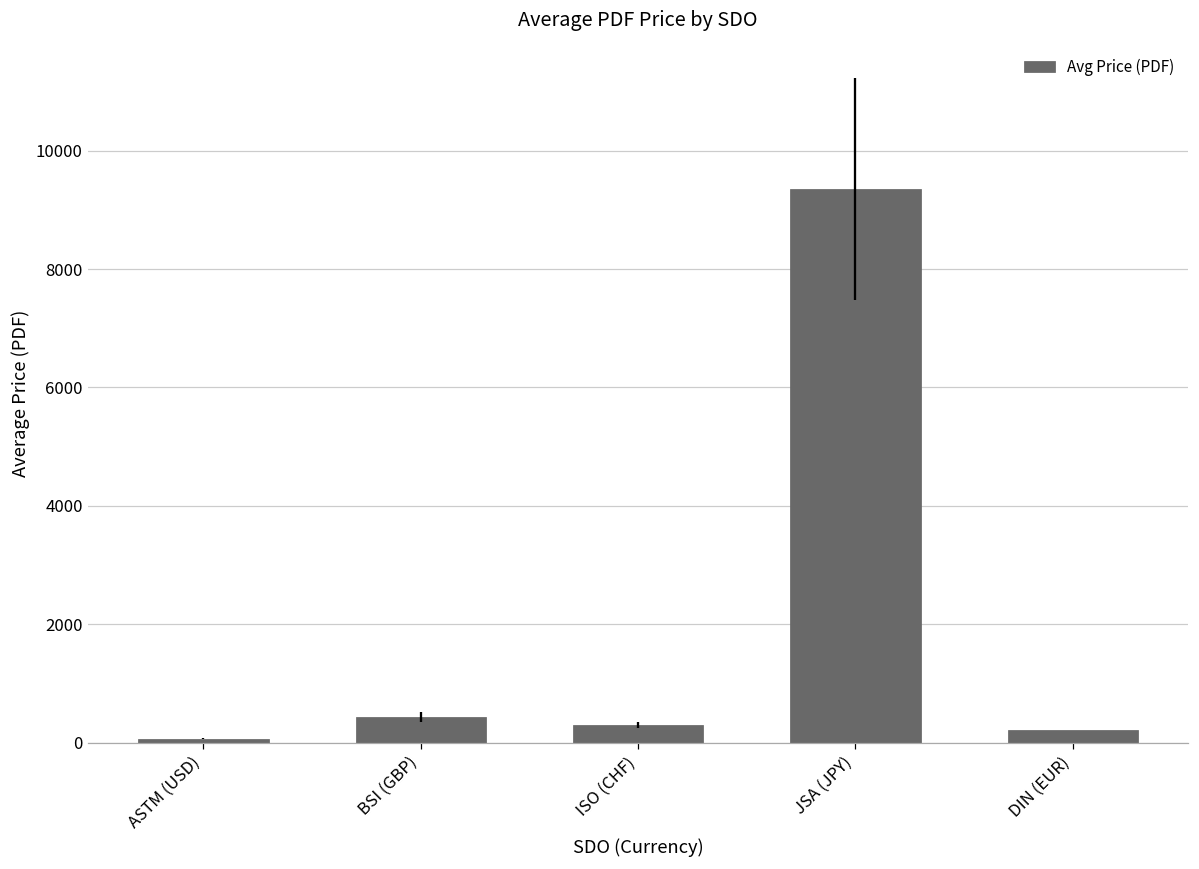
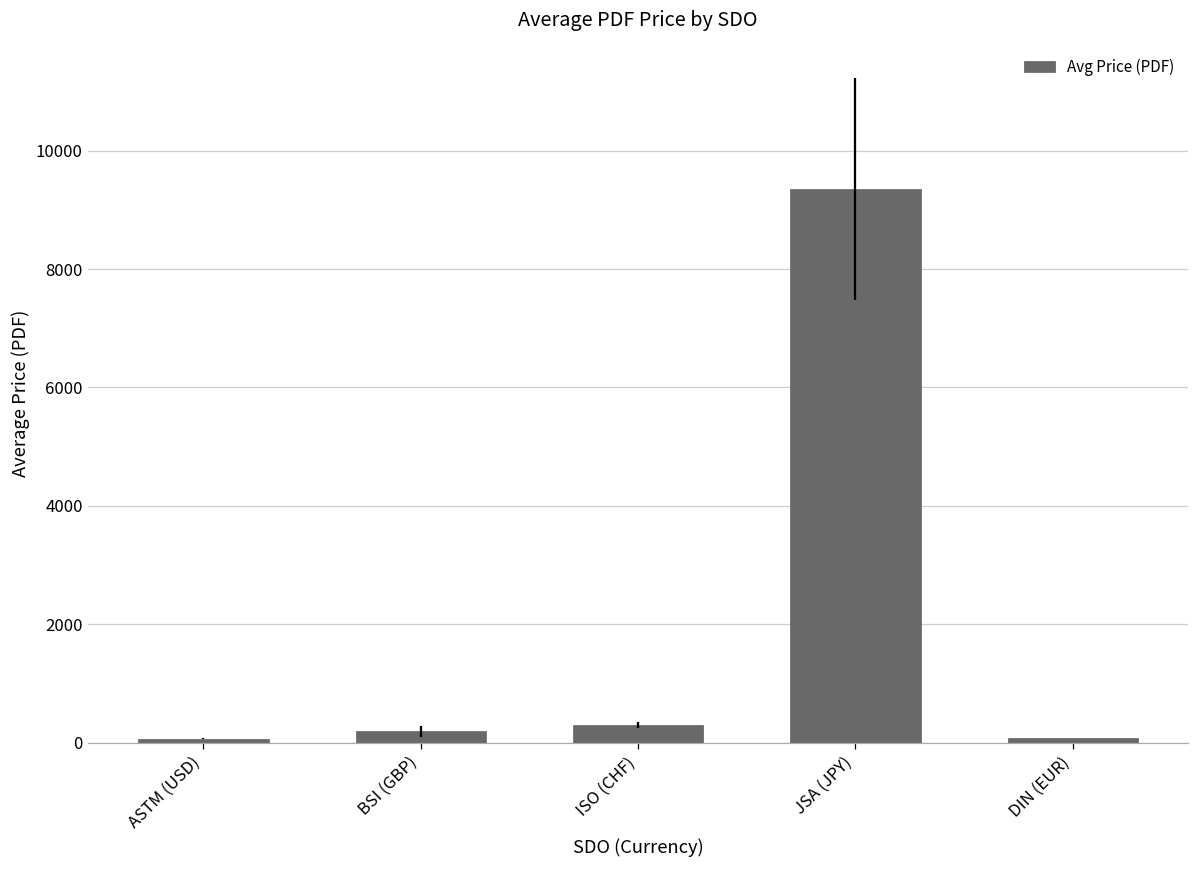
BSI (GBP): 400 -> 200
DIN (EUR): 200 -> 100
